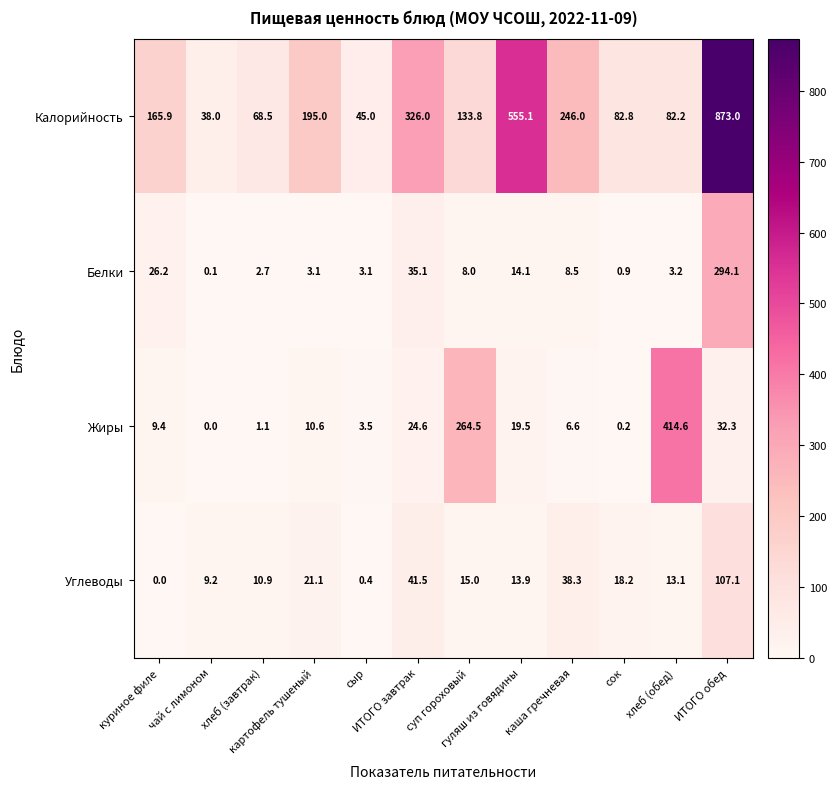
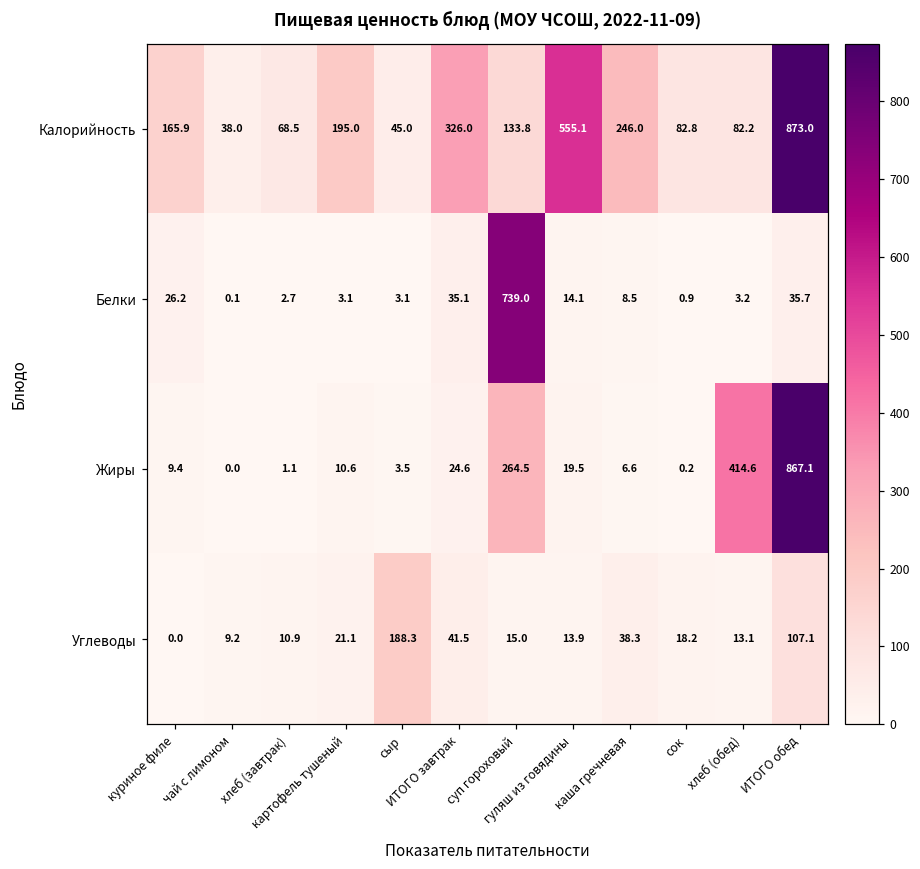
Белки, суп гороховый: 8.0 -> 739.0
Белки, ИТОГО обед: 294.1 -> 35.7
Жиры, ИТОГО обед: 32.3 -> 867.1
Углеводы, сыр: 0.4 -> 188.3
